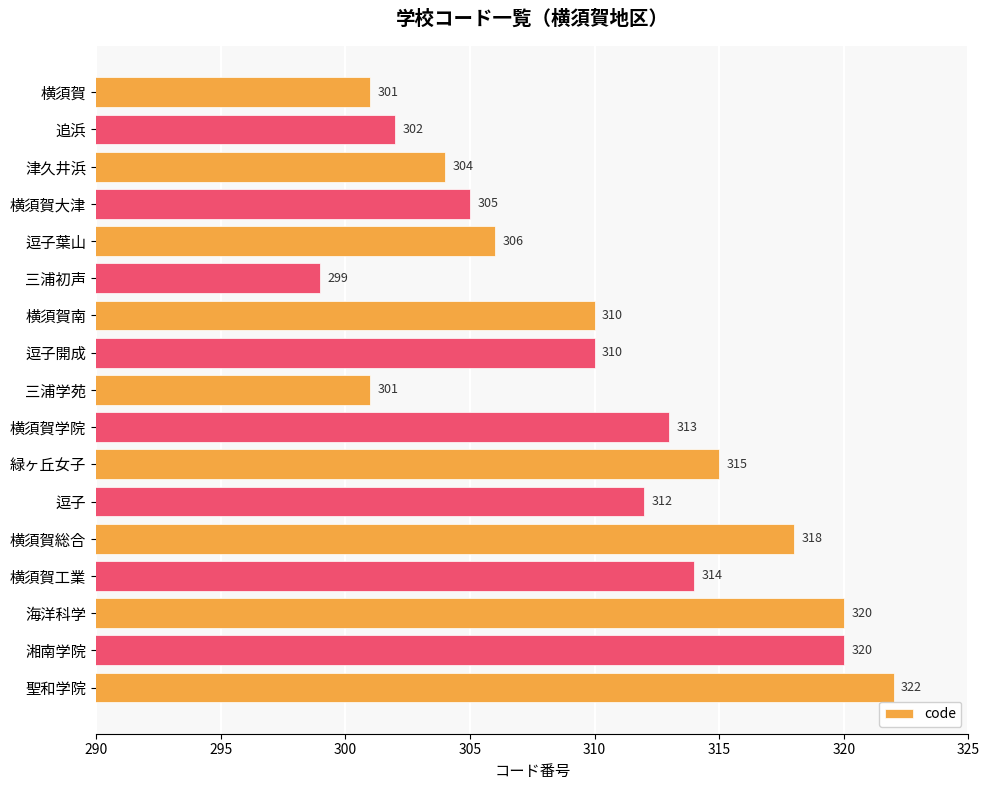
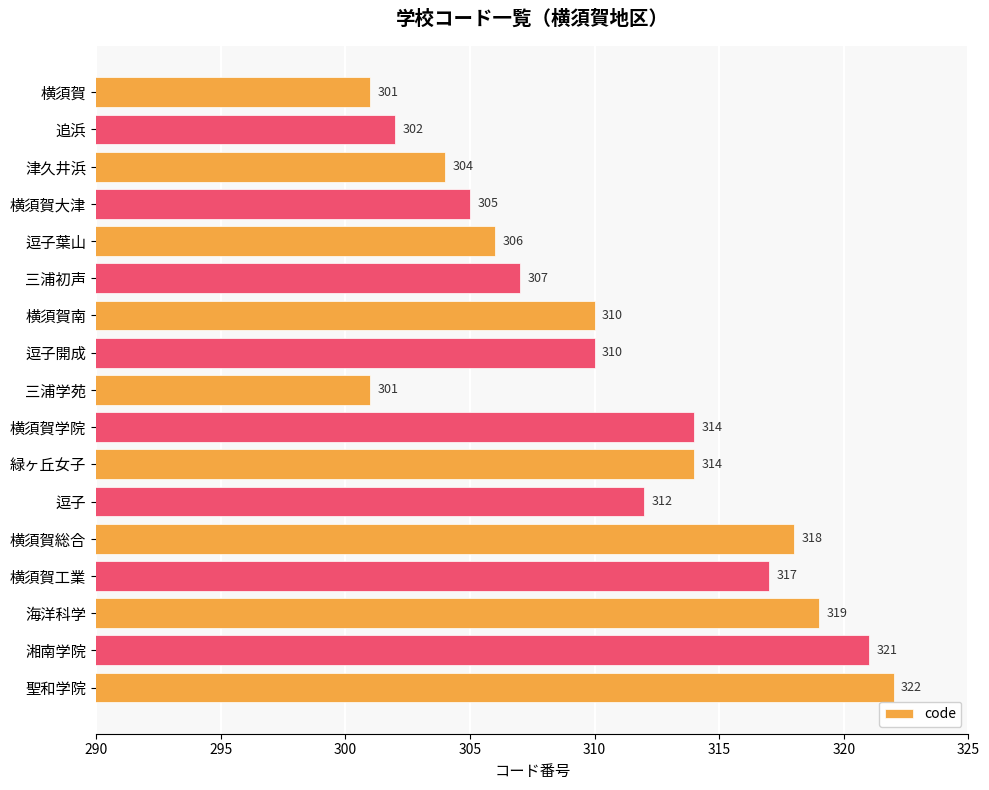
三浦初声: 299 -> 307
横須賀学院: 313 -> 314
緑ヶ丘女子: 315 -> 314
横須賀工業: 314 -> 317
海洋科学: 320 -> 319
湘南学院: 320 -> 321
